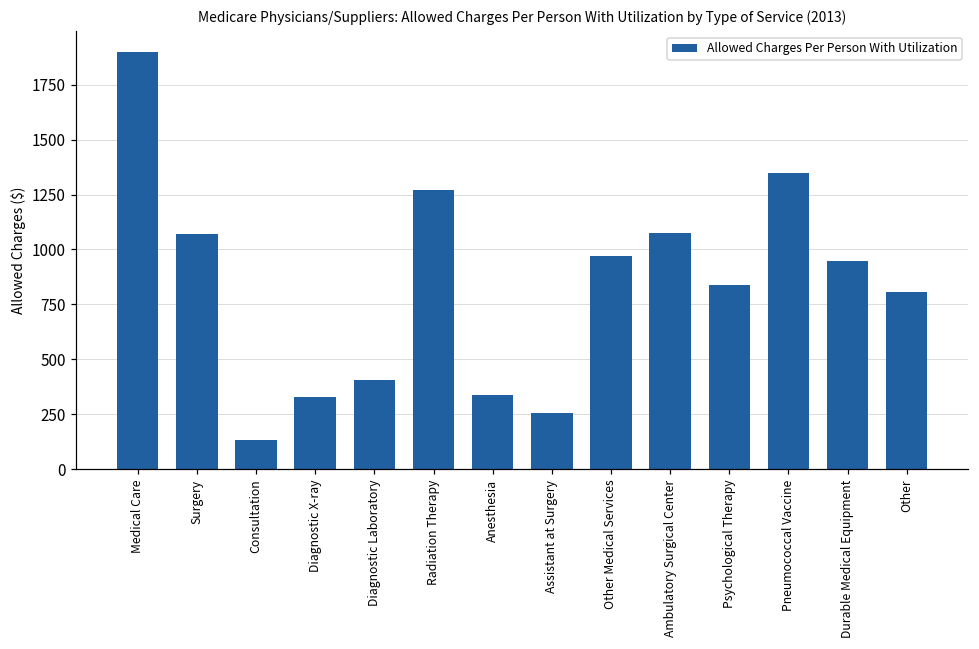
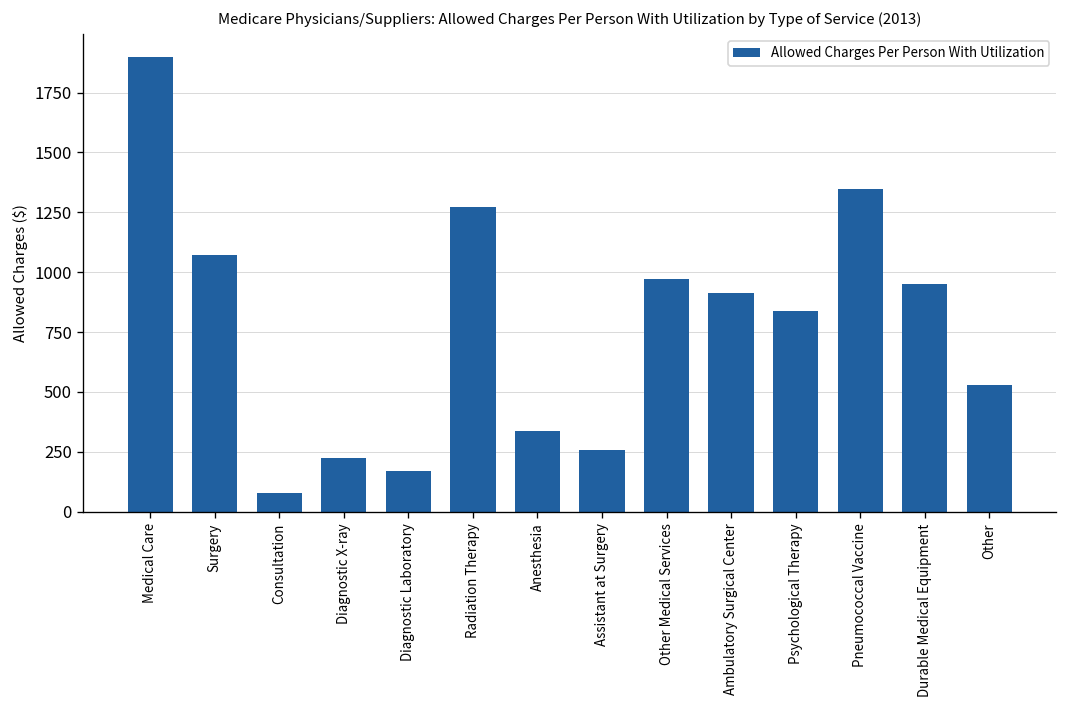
Consultation: 130 -> 80
Diagnostic X-ray: 330 -> 230
Diagnostic Laboratory: 410 -> 170
Ambulatory Surgical Center: 1080 -> 910
Other: 810 -> 530
